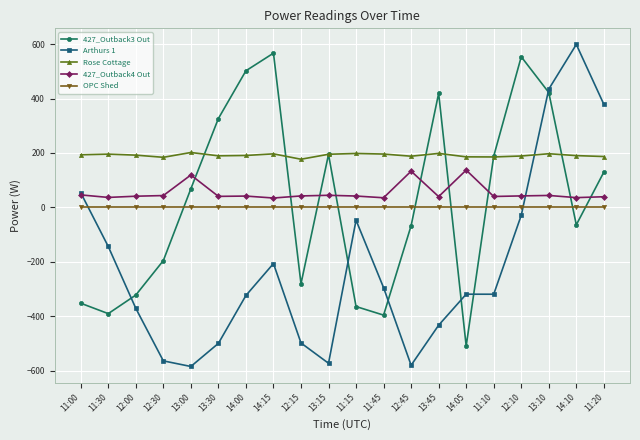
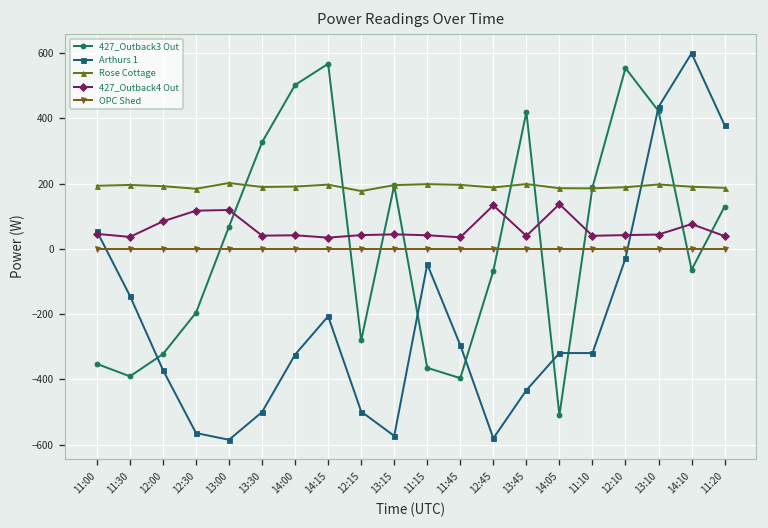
427_Outback4 Out, 12:00: 40 -> 80
427_Outback4 Out, 12:30: 40 -> 120
427_Outback4 Out, 14:10: 40 -> 80
